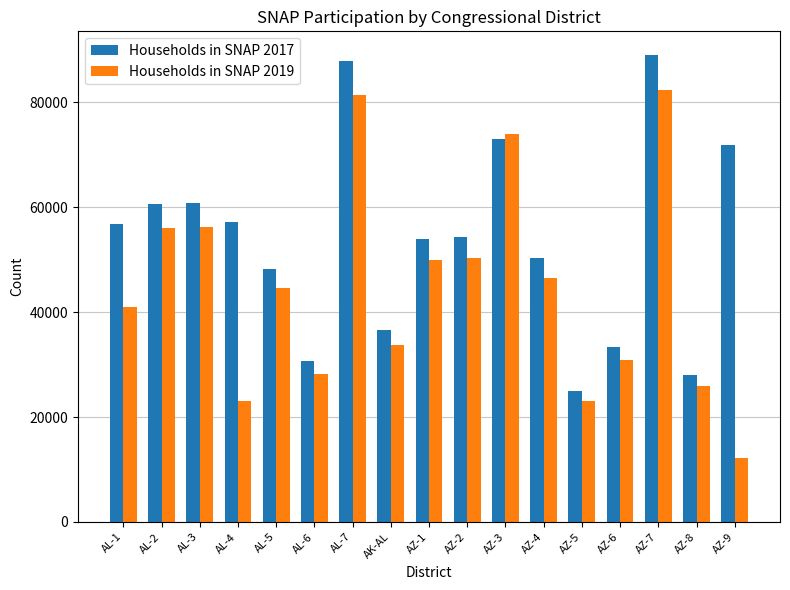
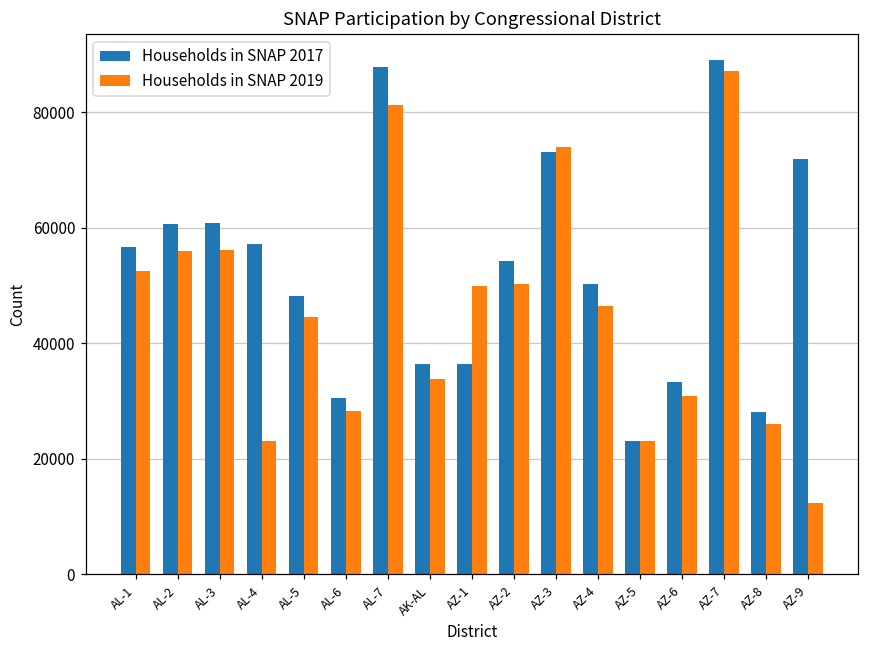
Households in SNAP 2019, AL-1: 41000 -> 52000
Households in SNAP 2017, AZ-1: 54000 -> 36000
Households in SNAP 2017, AZ-5: 25000 -> 23000
Households in SNAP 2019, AZ-7: 82000 -> 87000
